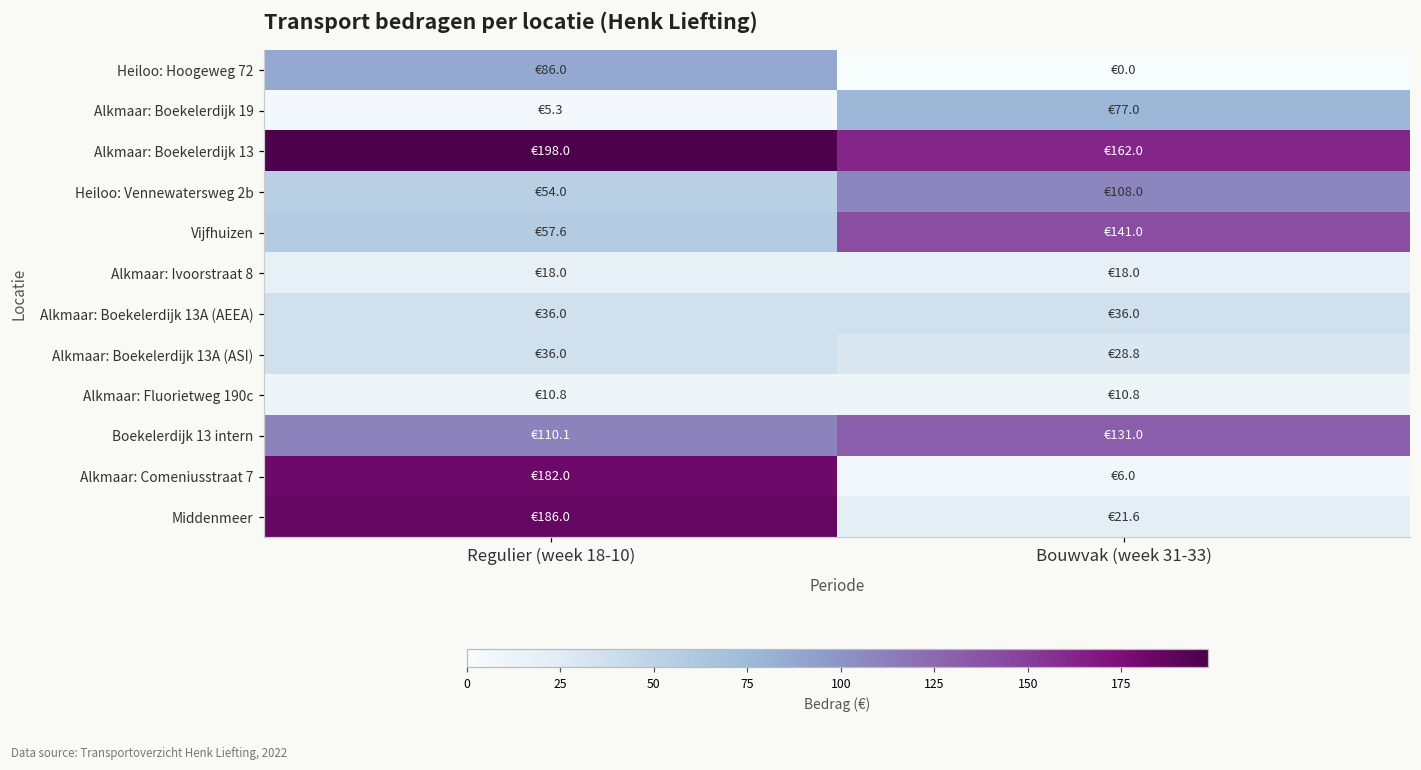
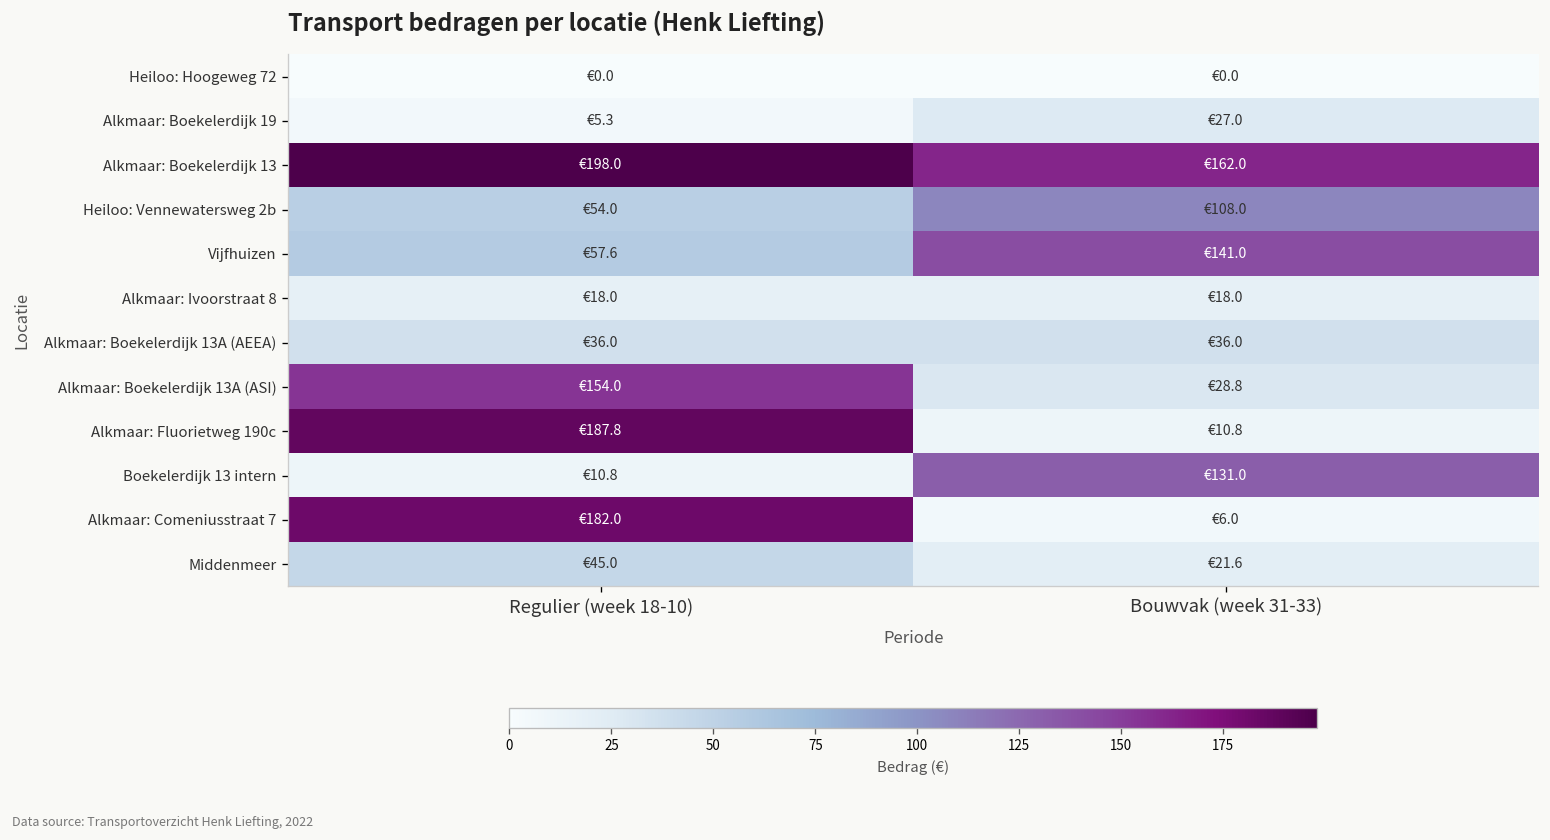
Heiloo: Hoogeweg 72, Regulier (week 18-10): €86.0 -> €0.0
Alkmaar: Boekelerdijk 19, Bouwvak (week 31-33): €77.0 -> €27.0
Alkmaar: Boekelerdijk 13A (ASI), Regulier (week 18-10): €36.0 -> €154.0
Alkmaar: Fluorietweg 190c, Regulier (week 18-10): €10.8 -> €187.8
Boekelerdijk 13 intern, Regulier (week 18-10): €110.1 -> €10.8
Middenmeer, Regulier (week 18-10): €186.0 -> €45.0
